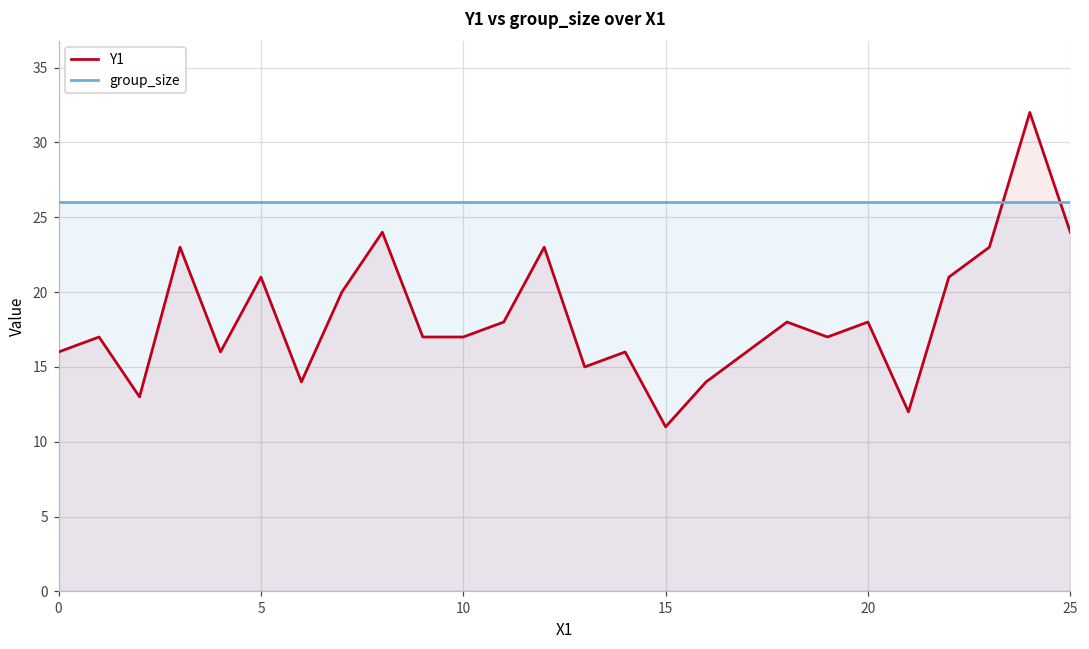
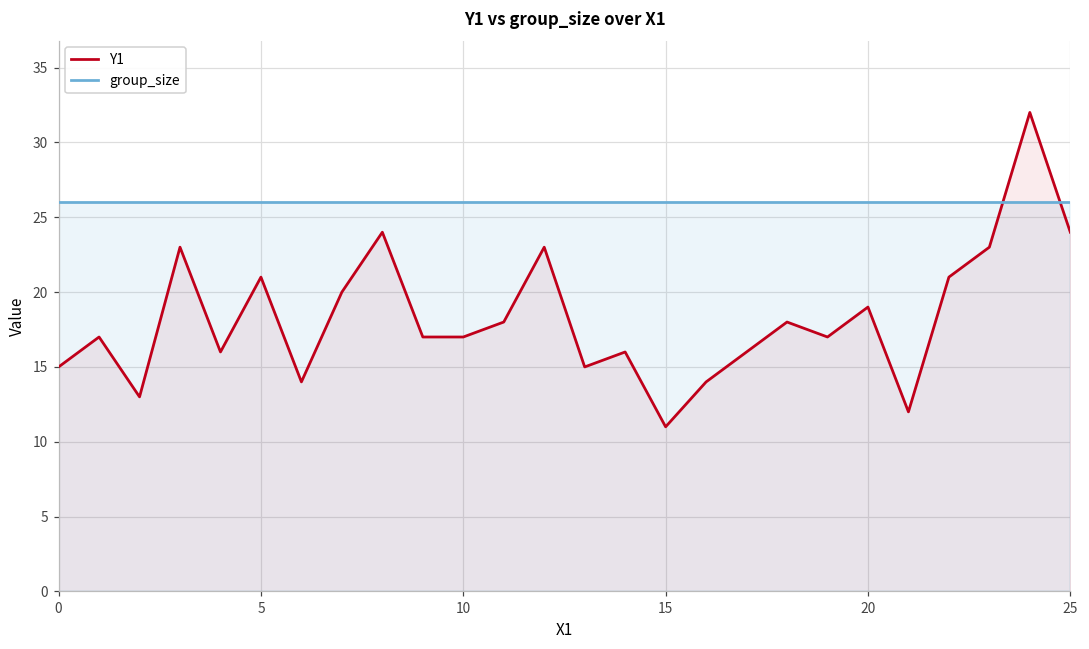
Y1, 0: 16 -> 15
Y1, 20: 18 -> 19
